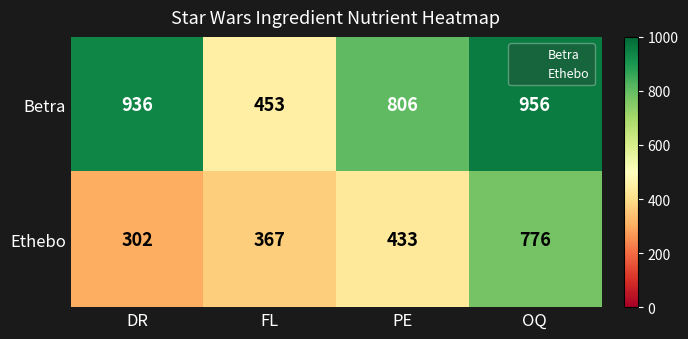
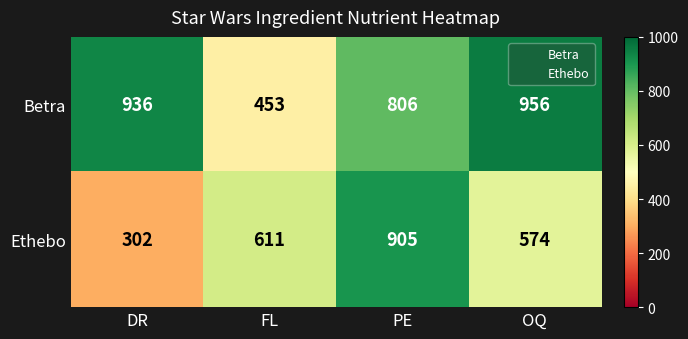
Ethebo, FL: 367 -> 611
Ethebo, PE: 433 -> 905
Ethebo, OQ: 776 -> 574
